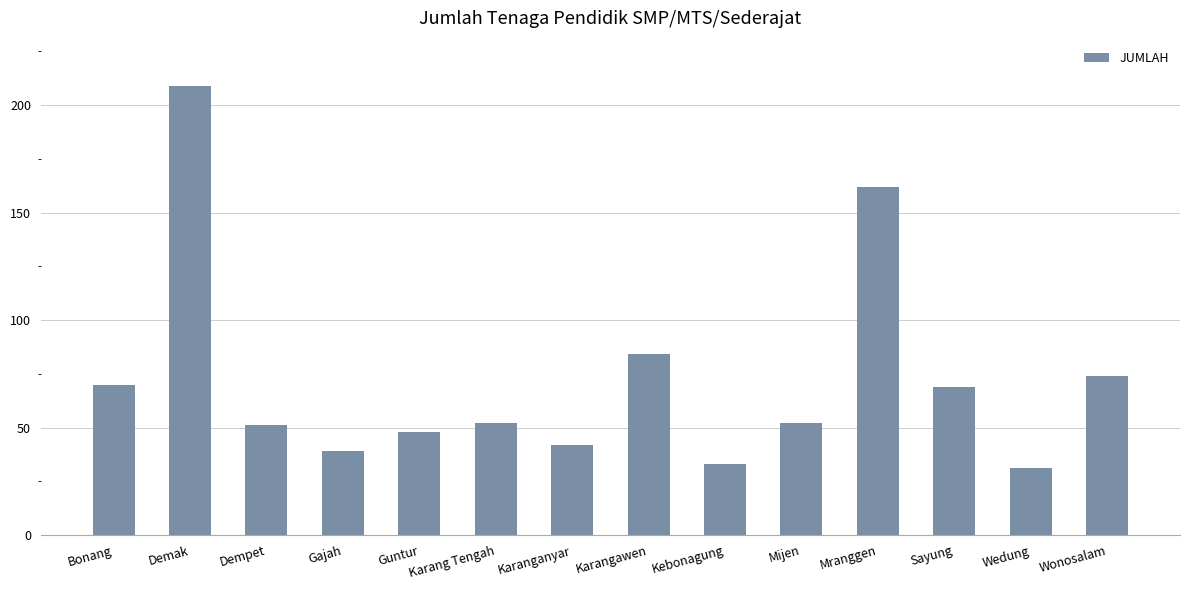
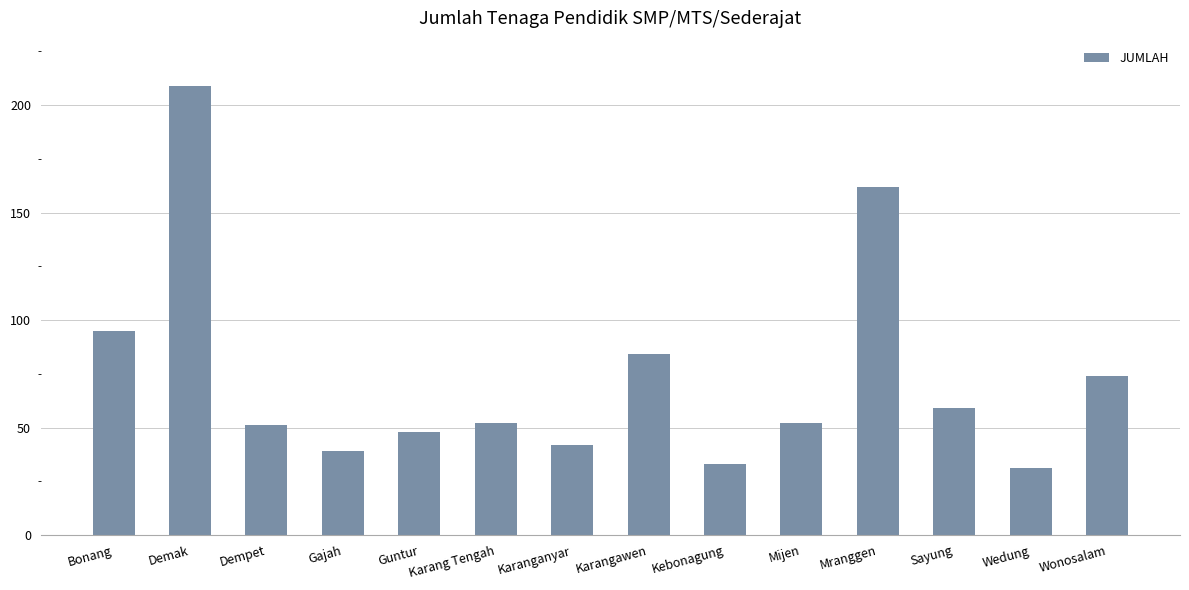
Bonang: 70 -> 95
Sayung: 69 -> 59
